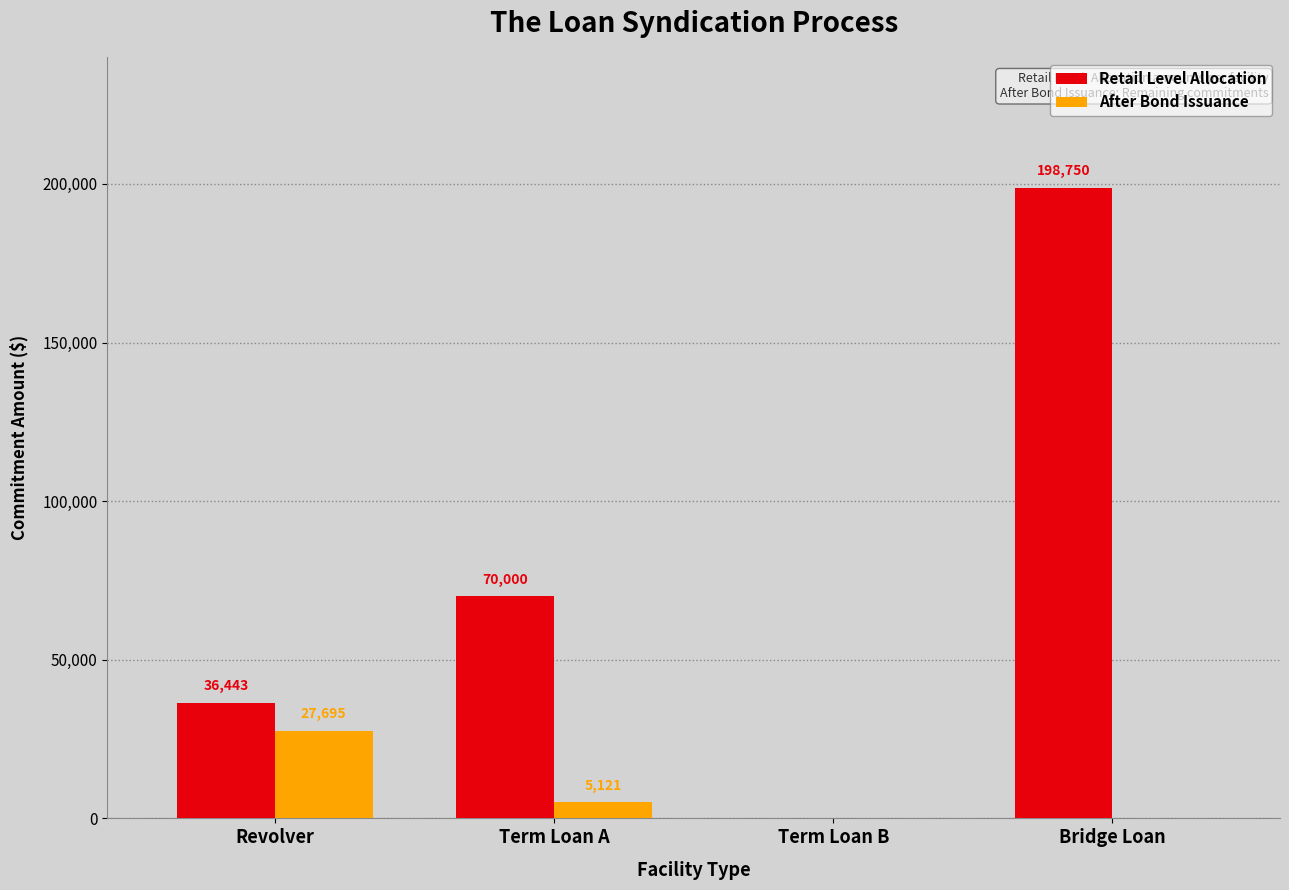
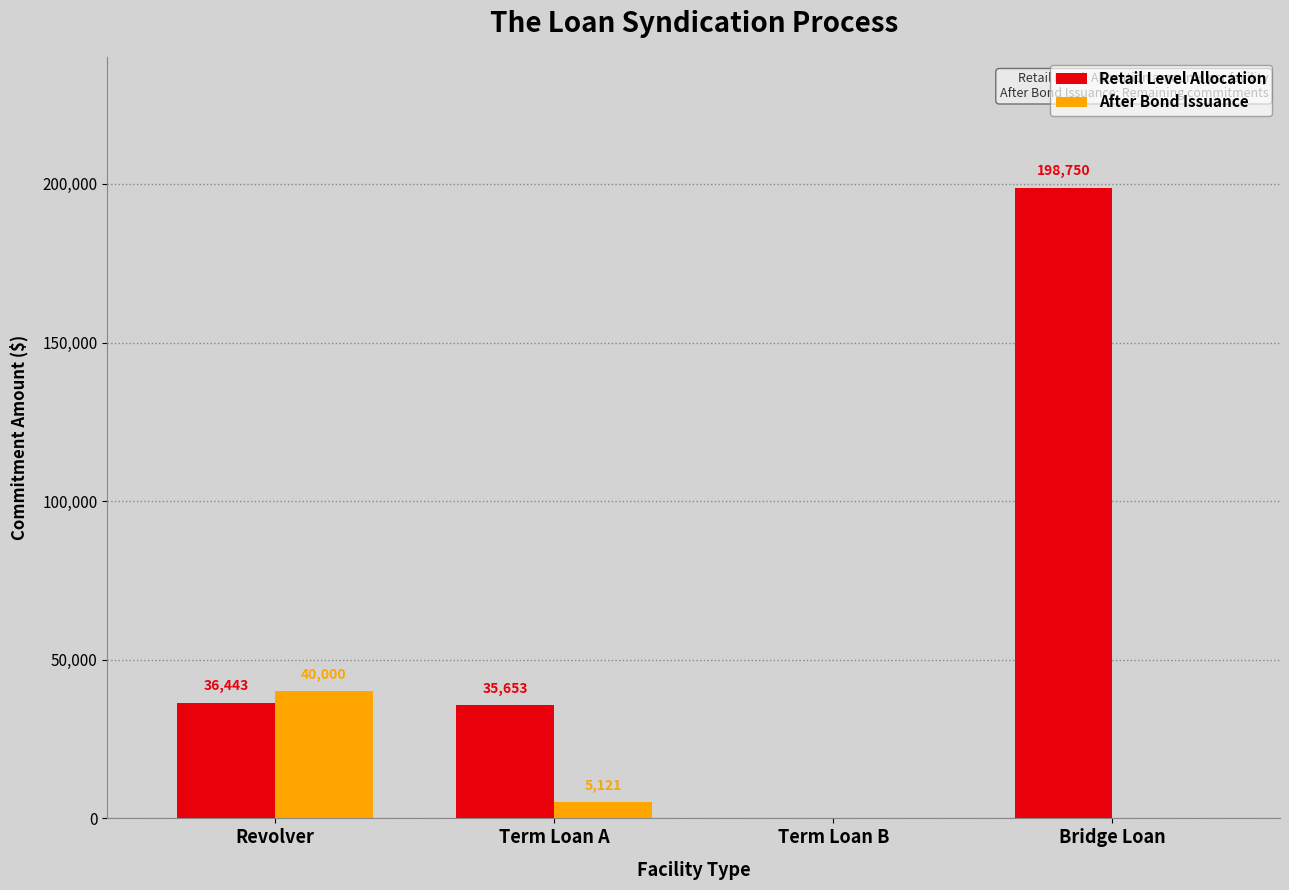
After Bond Issuance, Revolver: 27,695 -> 40,000
Retail Level Allocation, Term Loan A: 70,000 -> 35,653
